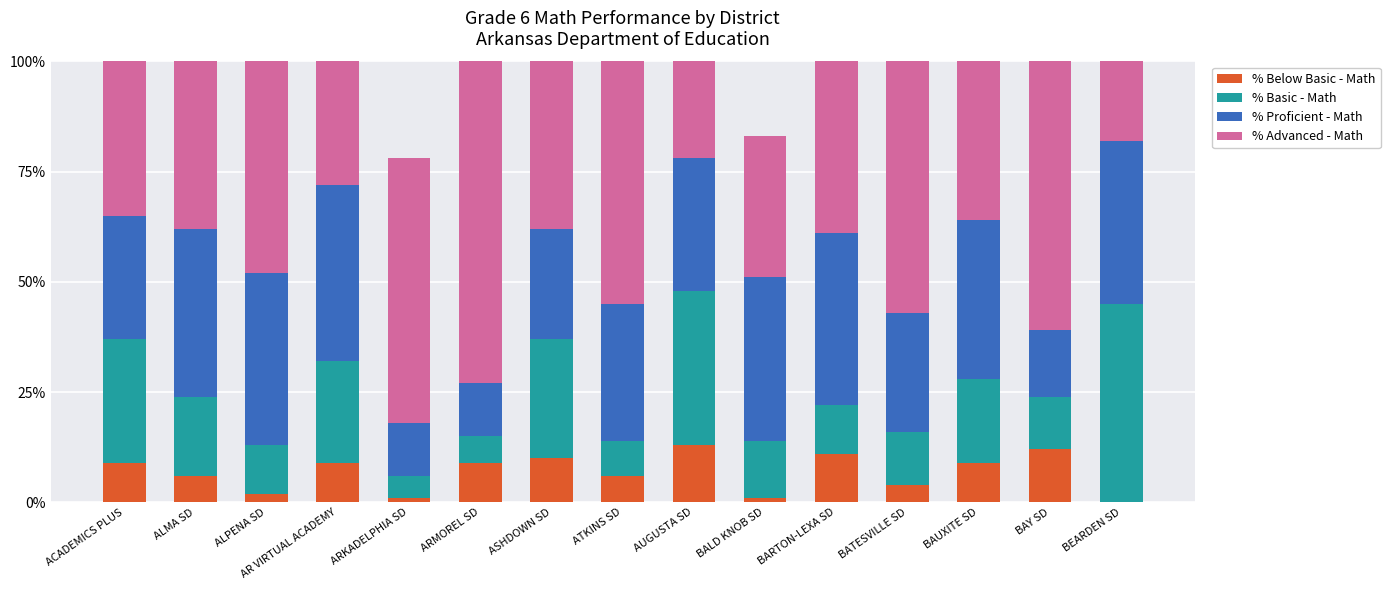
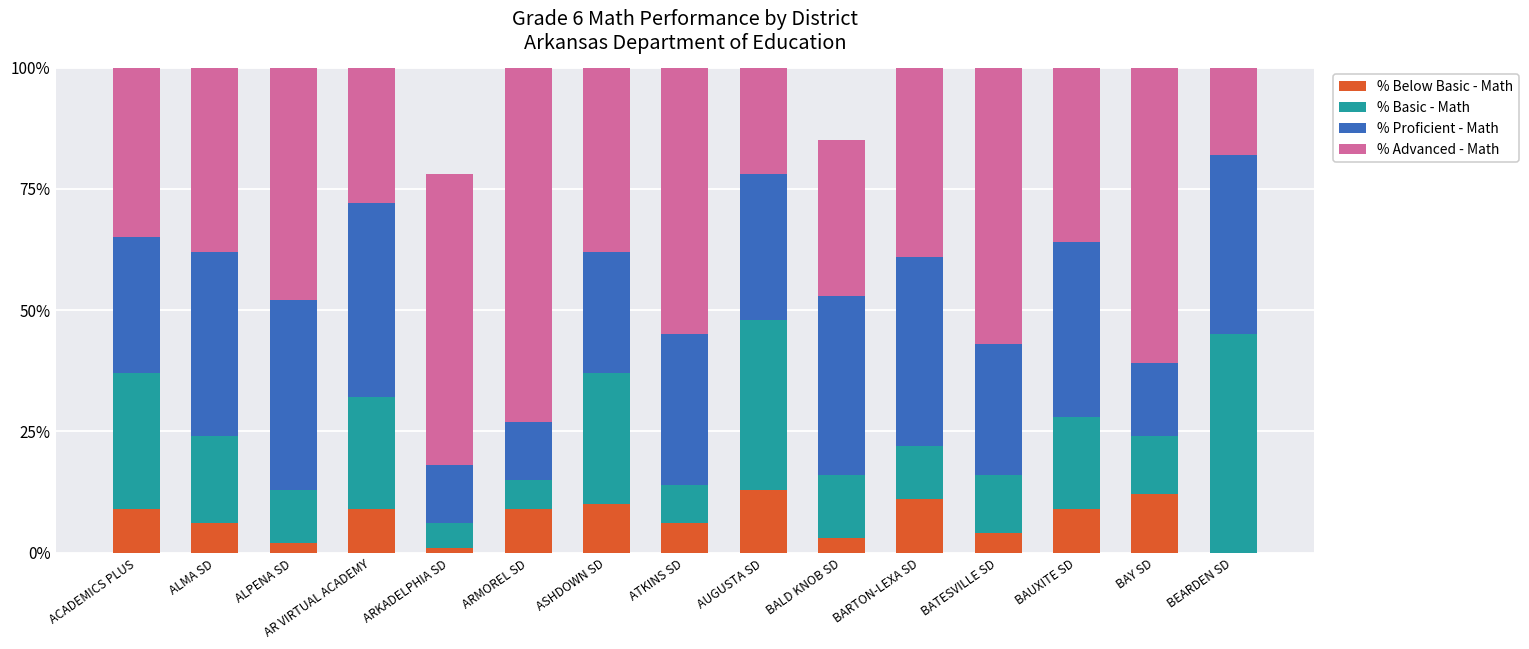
% Below Basic - Math, BALD KNOB SD: 1% -> 3%
